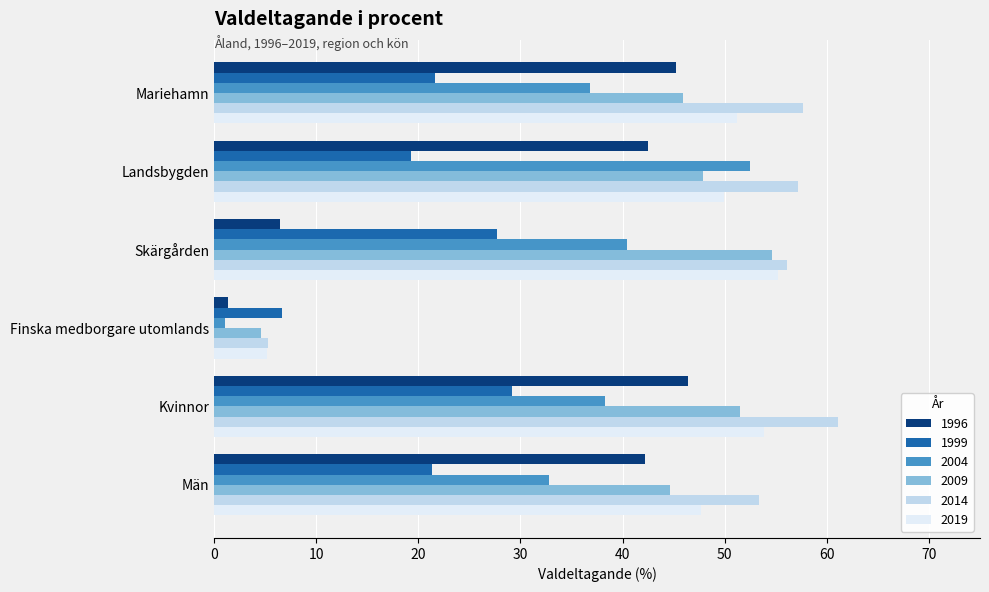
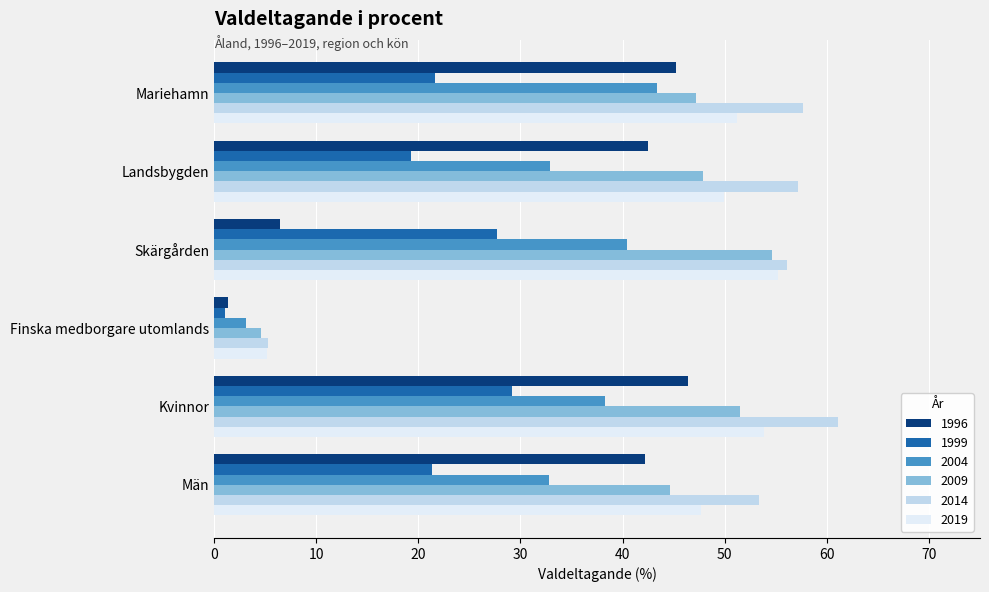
2004, Mariehamn: 36.9 -> 43.4
2009, Mariehamn: 45.9 -> 47.2
2004, Landsbygden: 52.5 -> 32.9
1999, Finska medborgare utomlands: 6.7 -> 1.1
2004, Finska medborgare utomlands: 1.1 -> 3.1
